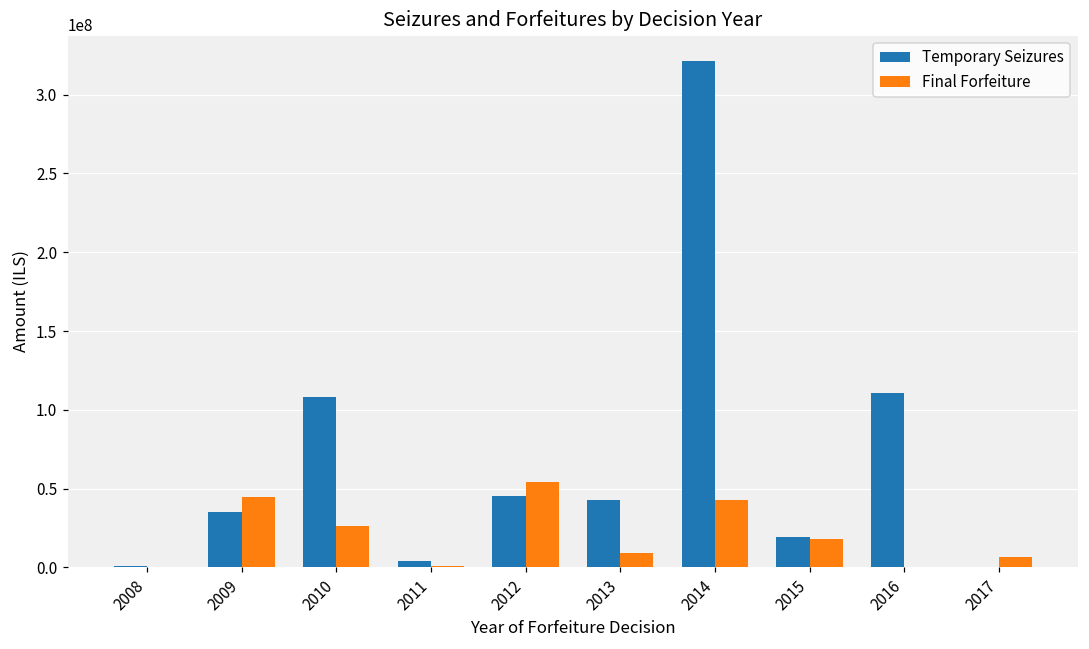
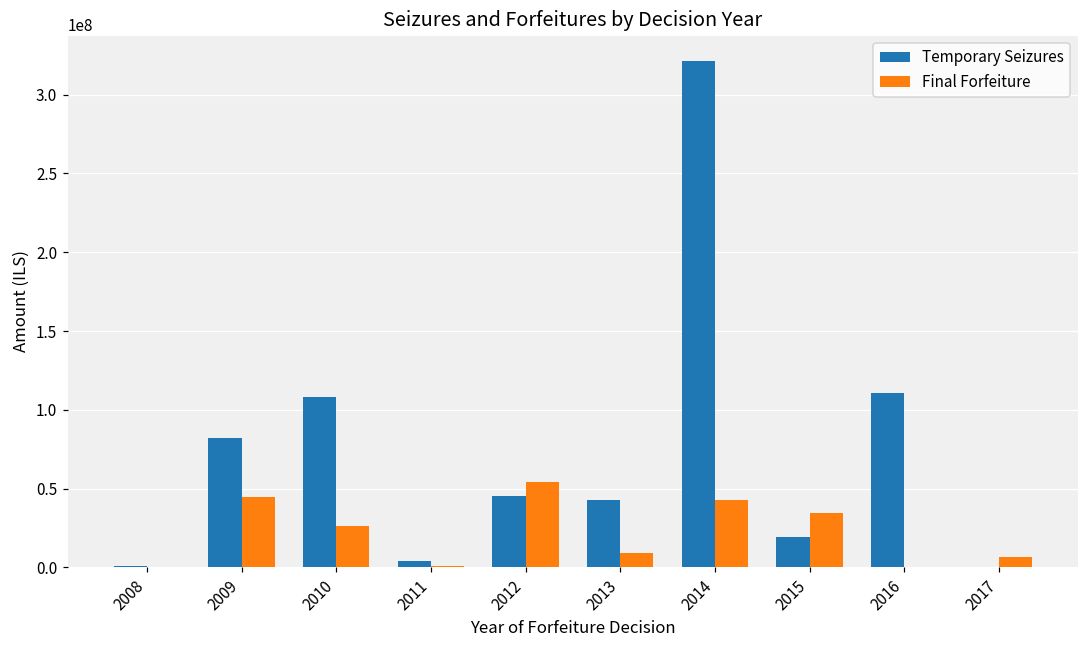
Temporary Seizures, 2009: 35000000 -> 82000000
Final Forfeiture, 2015: 18000000 -> 35000000
